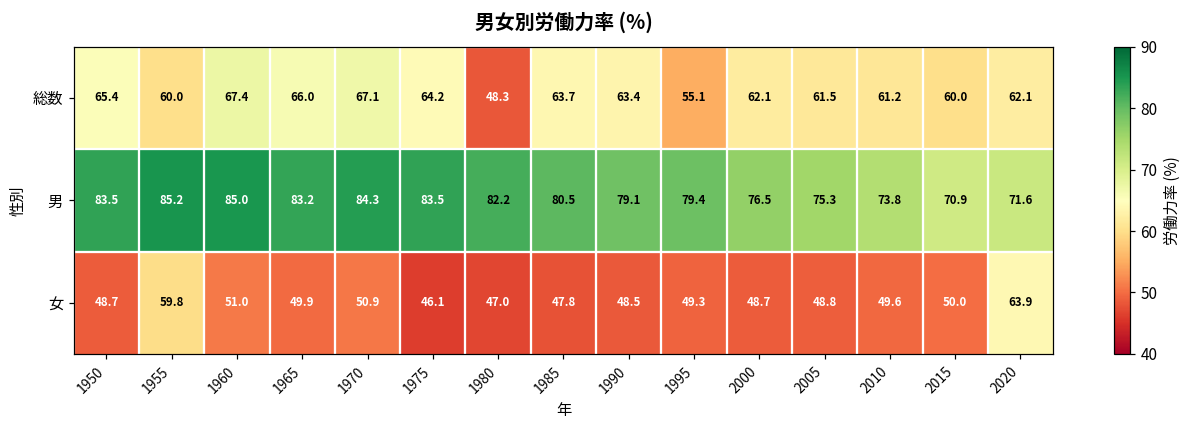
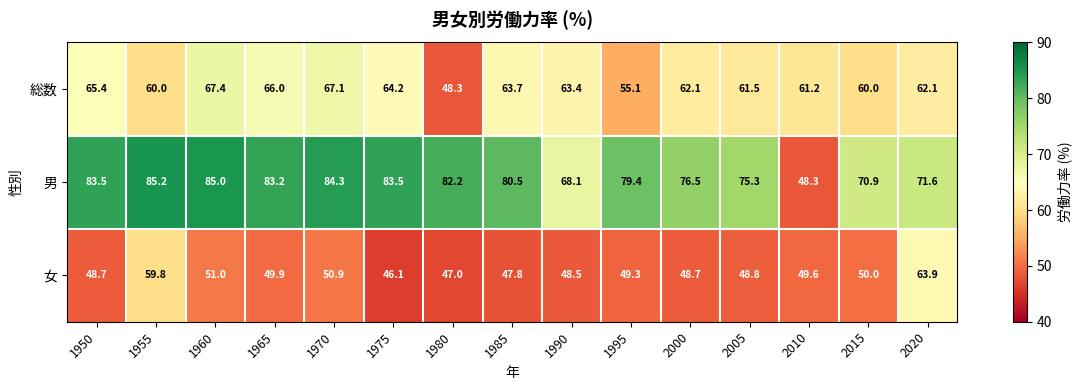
男, 1990: 79.1 -> 68.1
男, 2010: 73.8 -> 48.3
